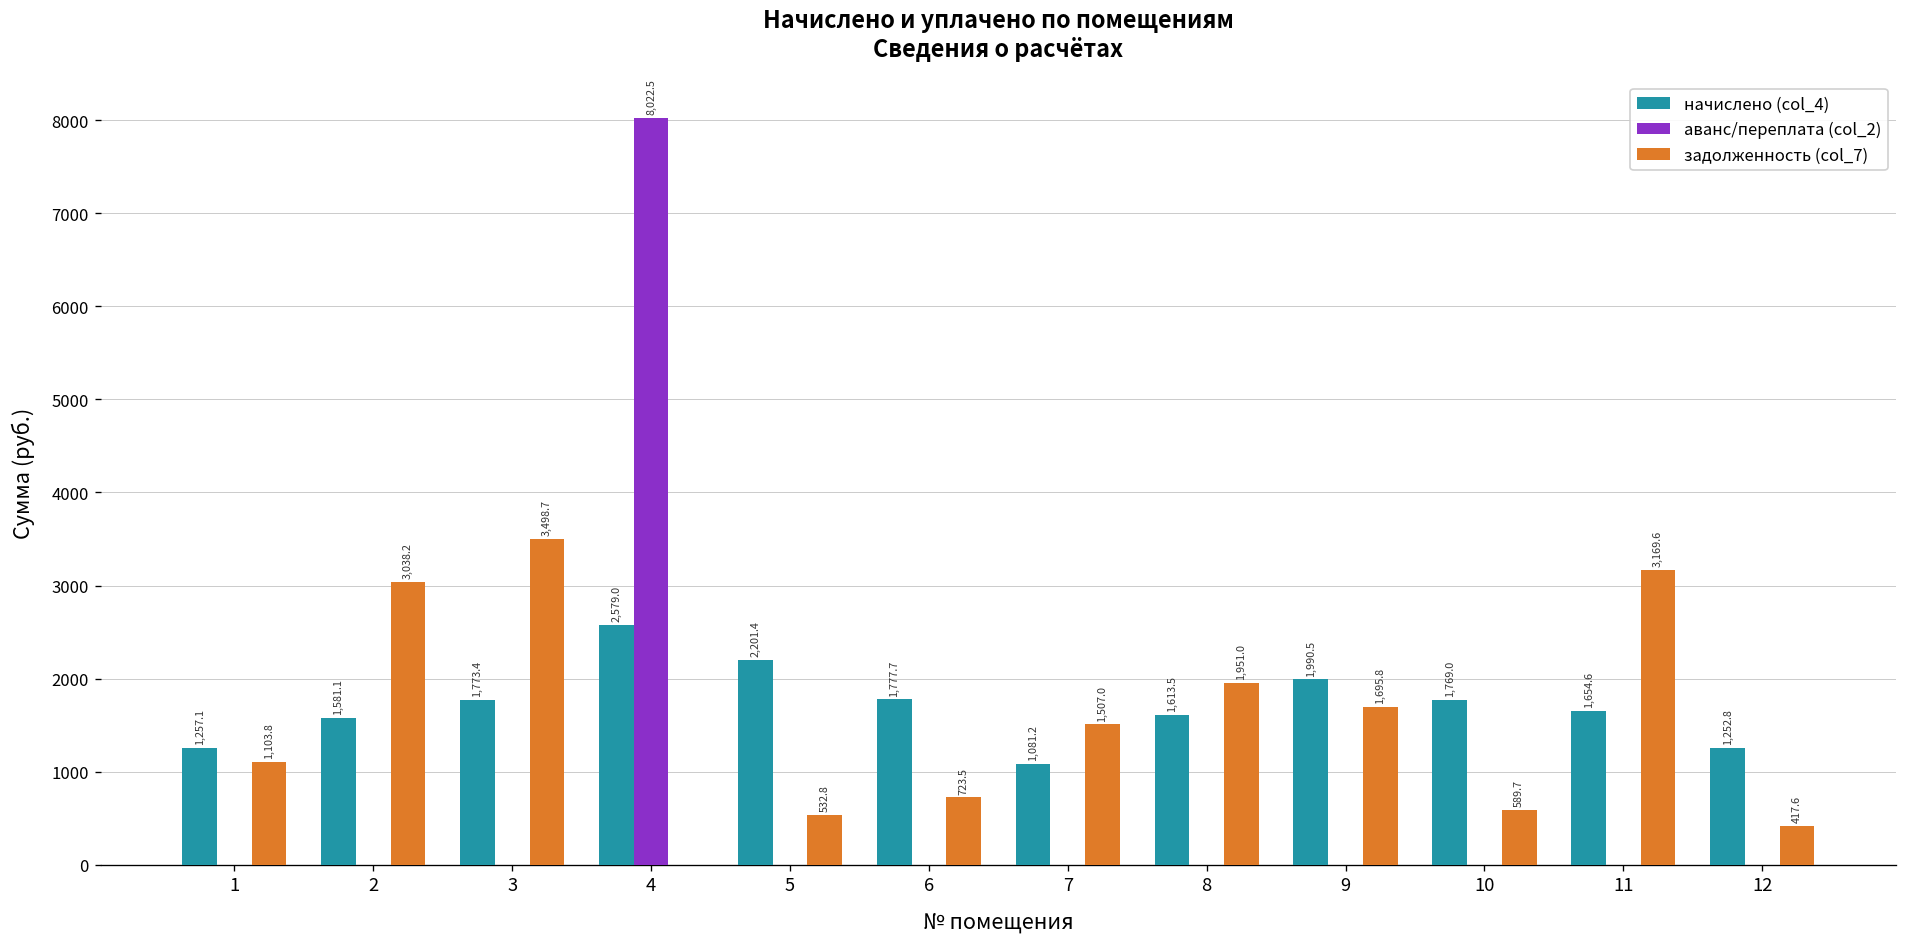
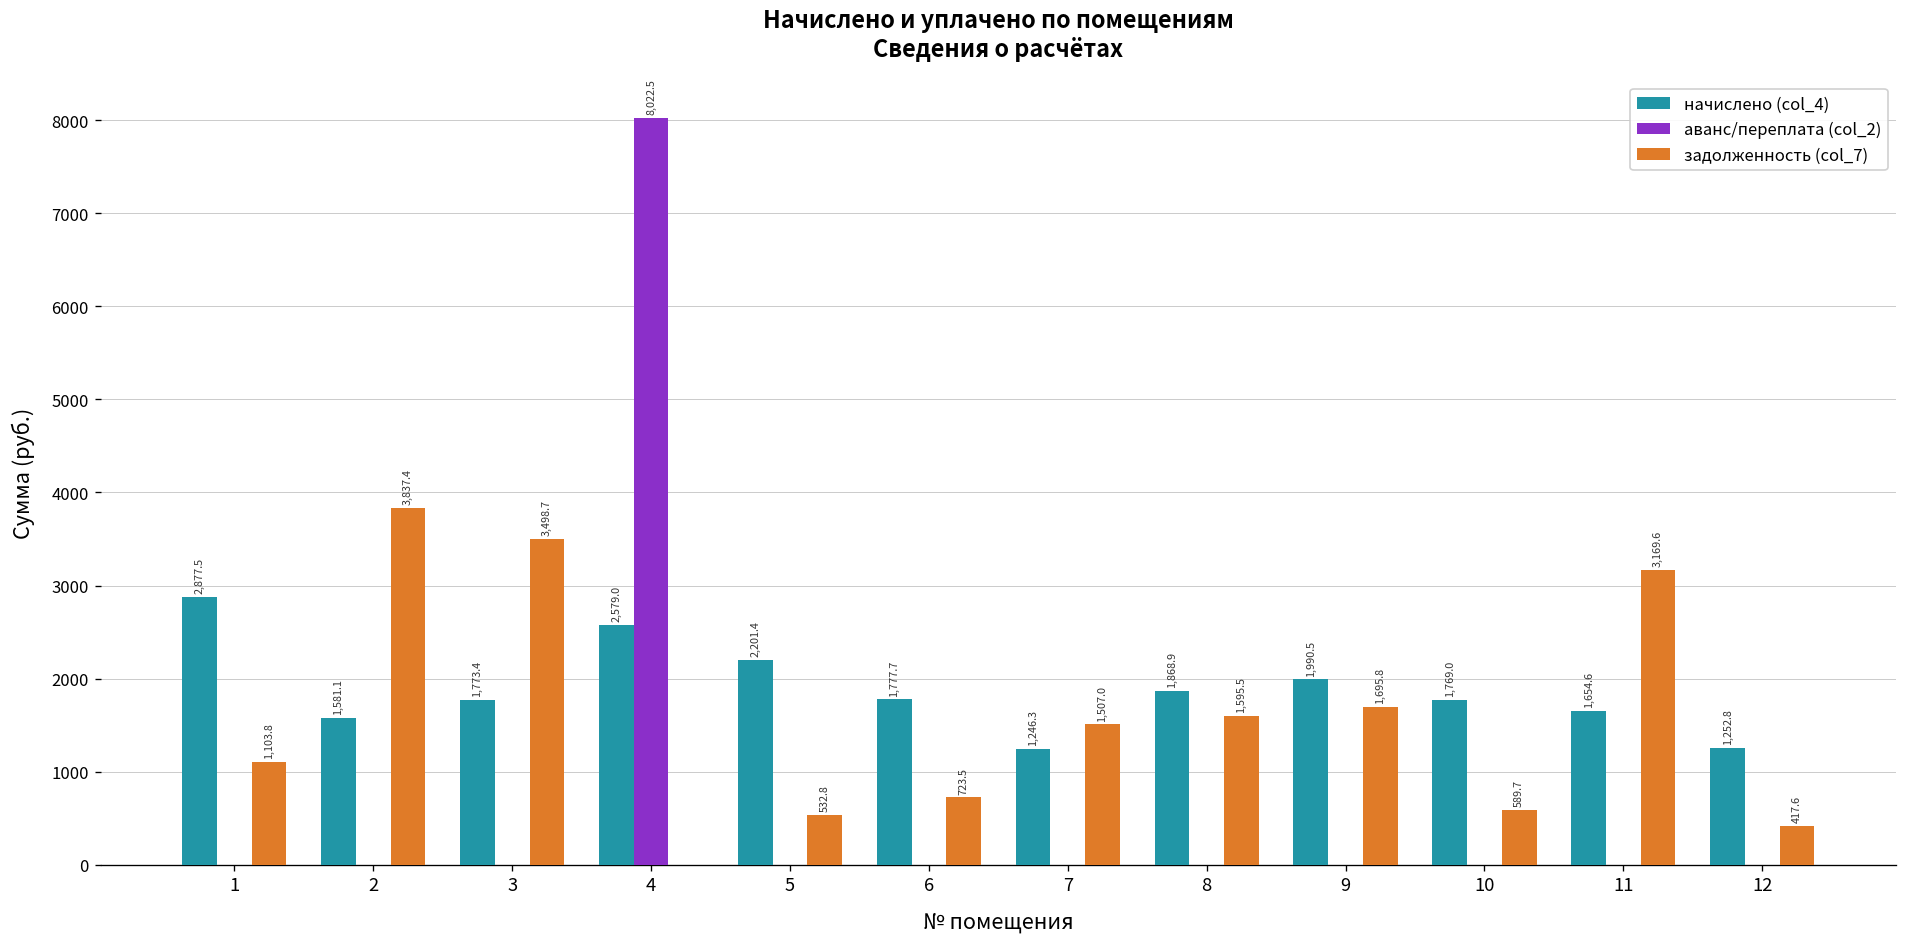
начислено (col_4), 1: 1,257.1 -> 2,877.5
задолженность (col_7), 2: 3,038.2 -> 3,837.4
начислено (col_4), 7: 1,081.2 -> 1,246.3
начислено (col_4), 8: 1,613.5 -> 1,868.9
задолженность (col_7), 8: 1,951.0 -> 1,595.5
